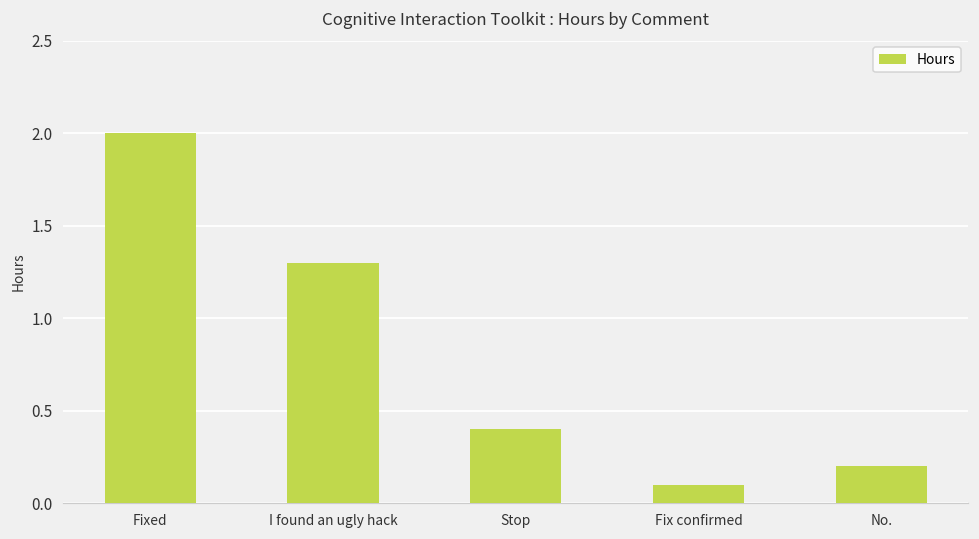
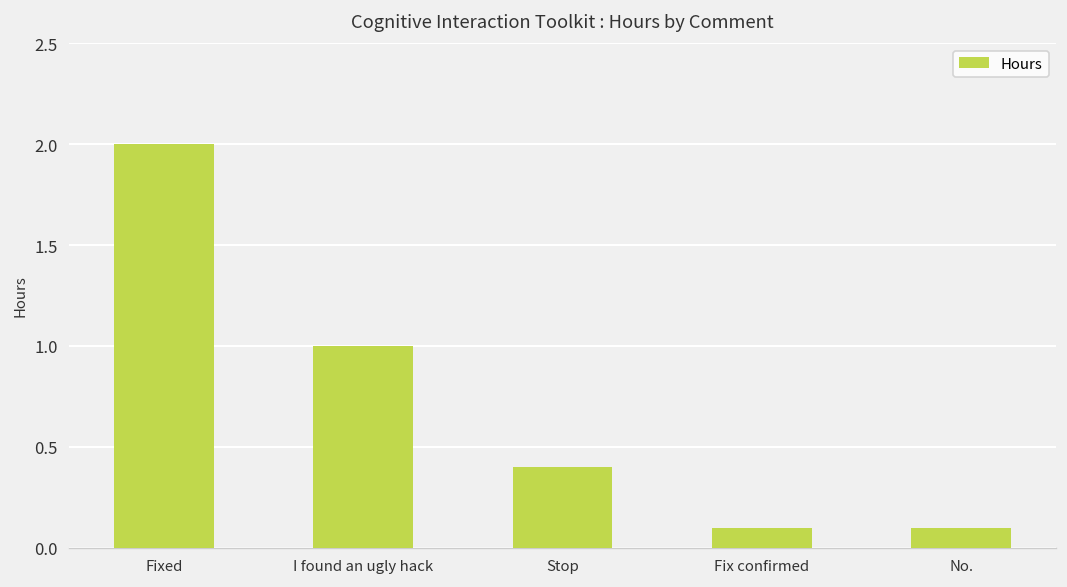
I found an ugly hack: 1.3 -> 1.0
No.: 0.2 -> 0.1
